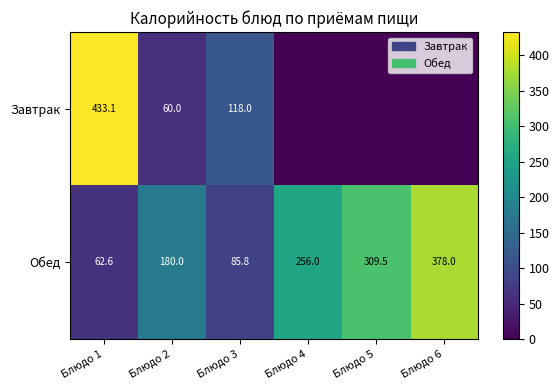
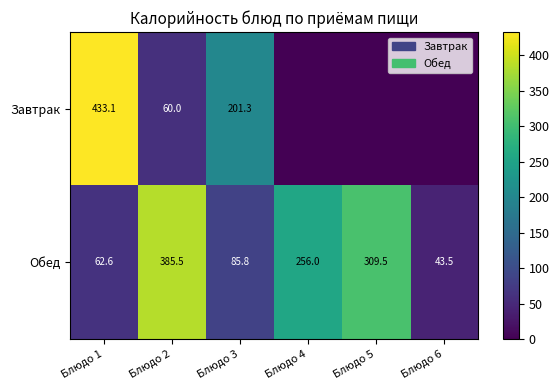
Завтрак, Блюдо 3: 118.0 -> 201.3
Обед, Блюдо 2: 180.0 -> 385.5
Обед, Блюдо 6: 378.0 -> 43.5
